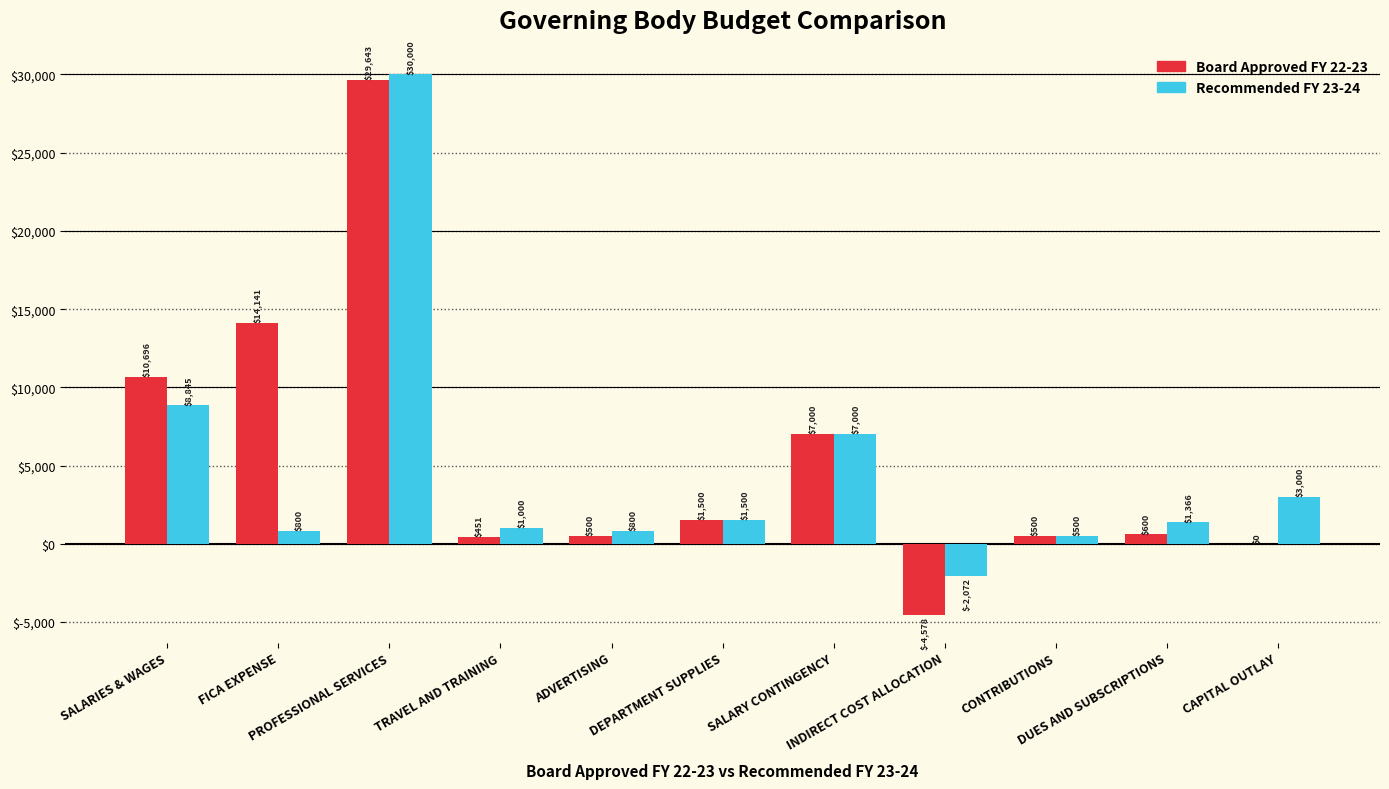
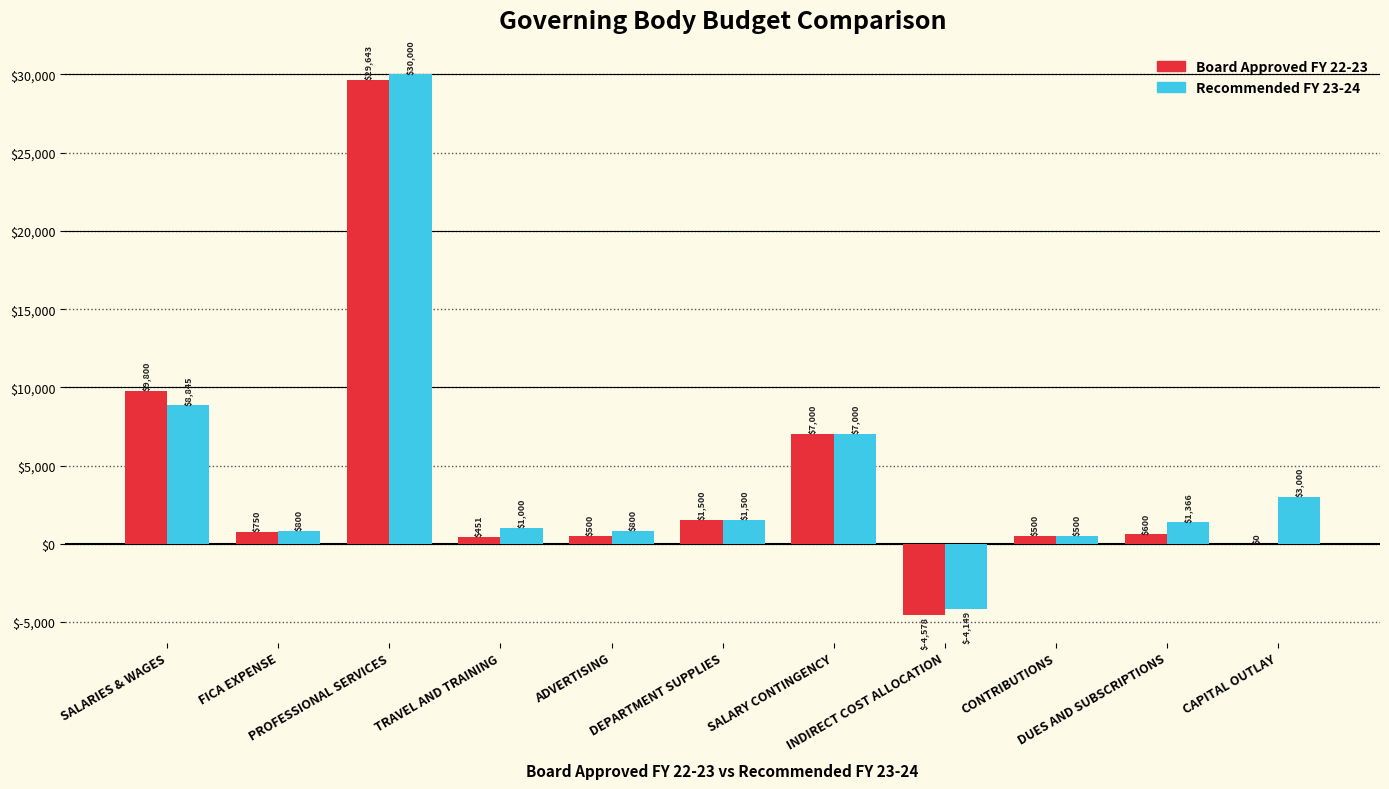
Board Approved FY 22-23, SALARIES & WAGES: $10,696 -> $9,800
Board Approved FY 22-23, FICA EXPENSE: $14,141 -> $750
Recommended FY 23-24, INDIRECT COST ALLOCATION: $-2,072 -> $-4,149
